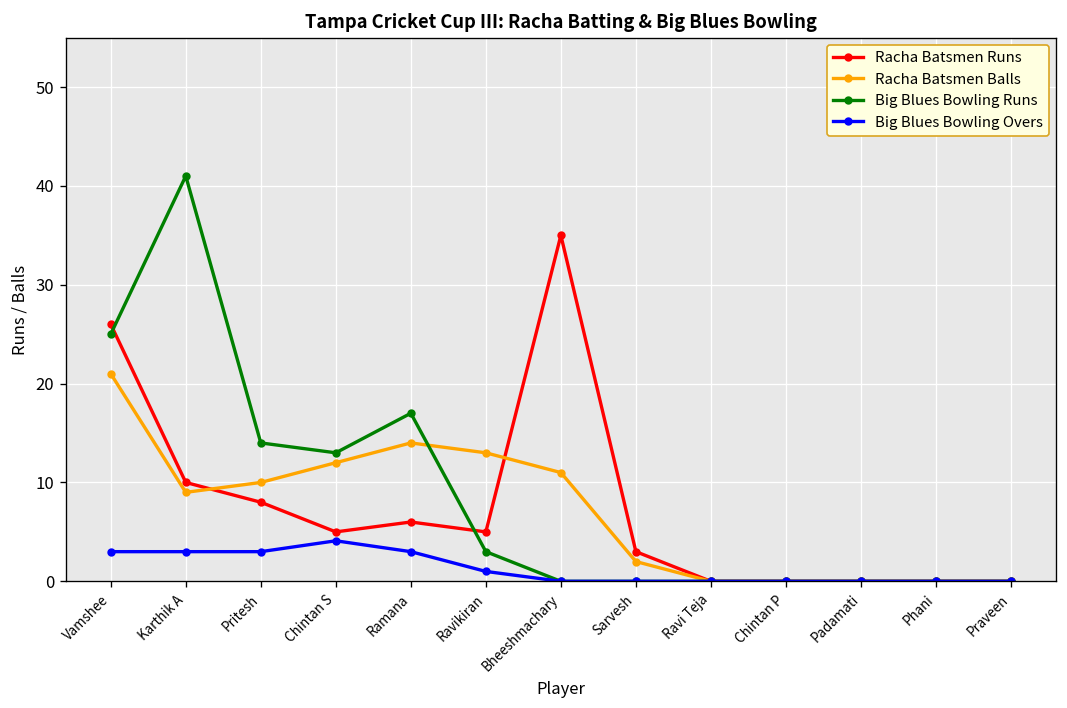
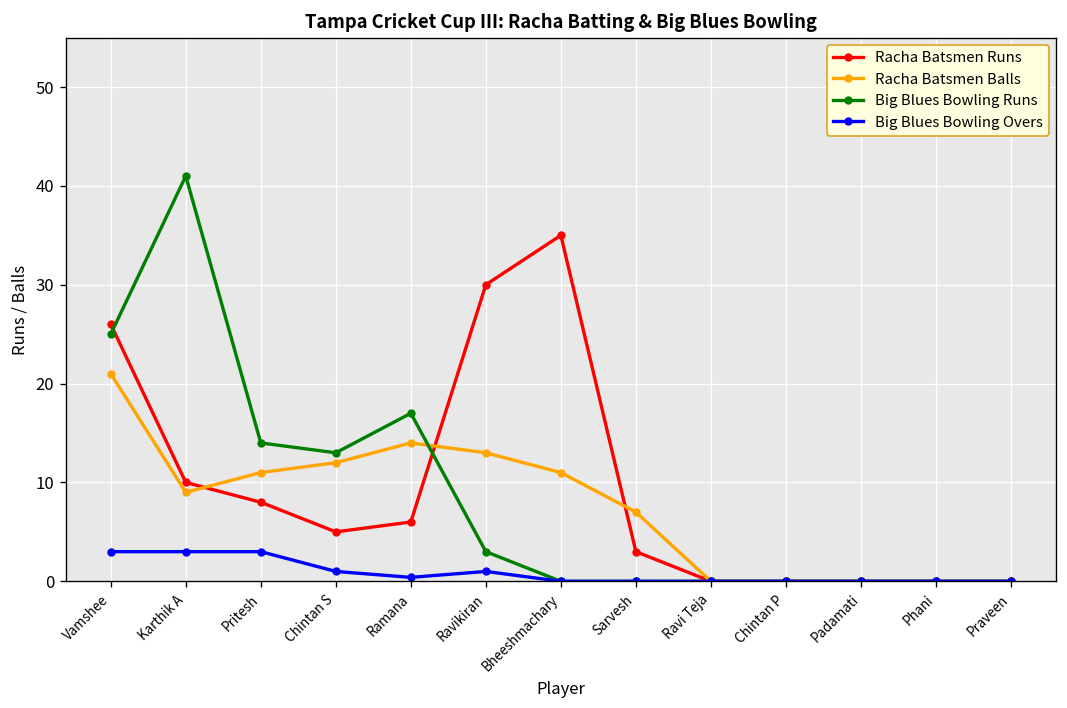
Racha Batsmen Balls, Pritesh: 10 -> 11
Big Blues Bowling Overs, Chintan S: 4 -> 1
Big Blues Bowling Overs, Ramana: 3 -> 0
Racha Batsmen Runs, Ravikiran: 5 -> 30
Racha Batsmen Balls, Sarvesh: 2 -> 7
